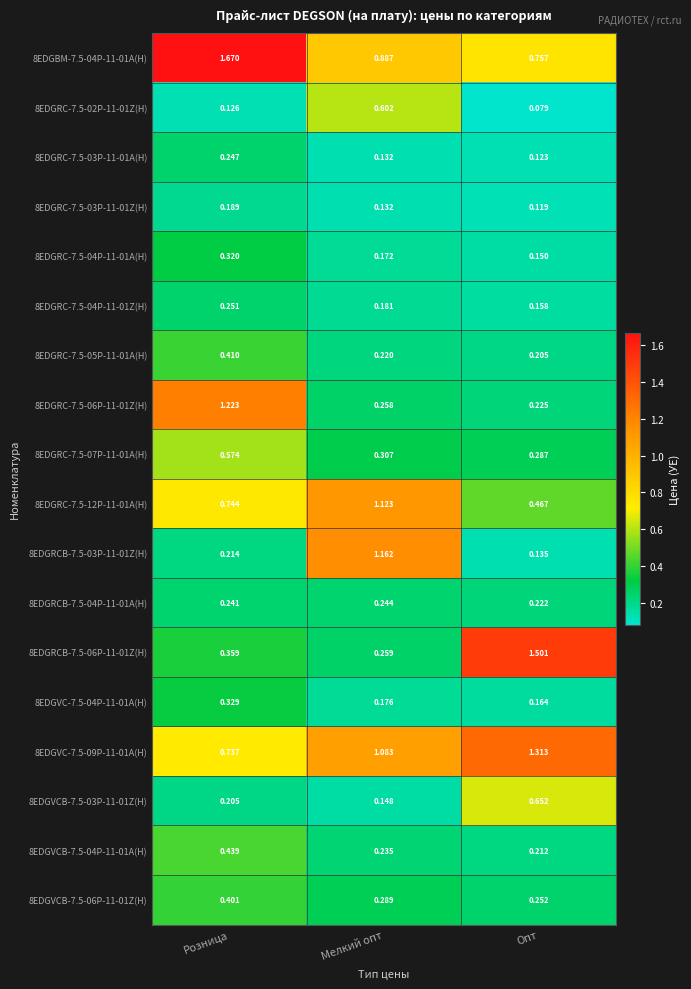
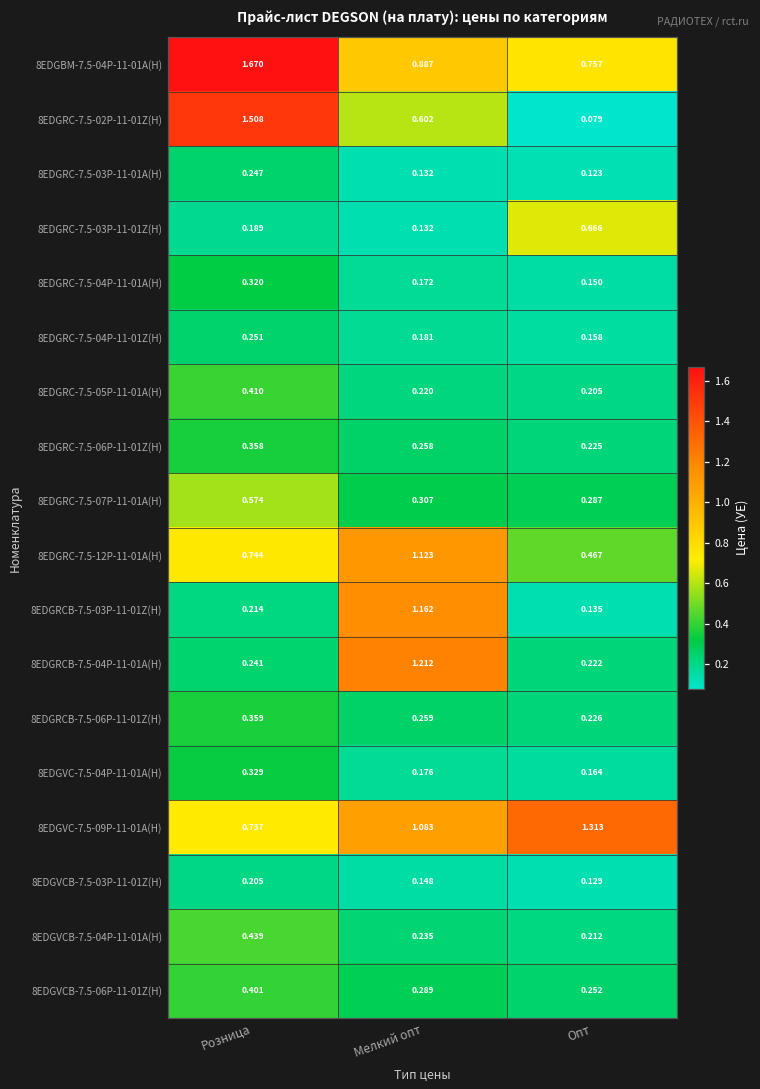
8EDGRC-7.5-02P-11-01Z(H), Розница: 0.126 -> 1.508
8EDGRC-7.5-03P-11-01Z(H), Опт: 0.119 -> 0.666
8EDGRC-7.5-06P-11-01Z(H), Розница: 1.223 -> 0.358
8EDGRCB-7.5-04P-11-01A(H), Мелкий опт: 0.244 -> 1.212
8EDGRCB-7.5-06P-11-01Z(H), Опт: 1.501 -> 0.226
8EDGVCB-7.5-03P-11-01Z(H), Опт: 0.652 -> 0.129
